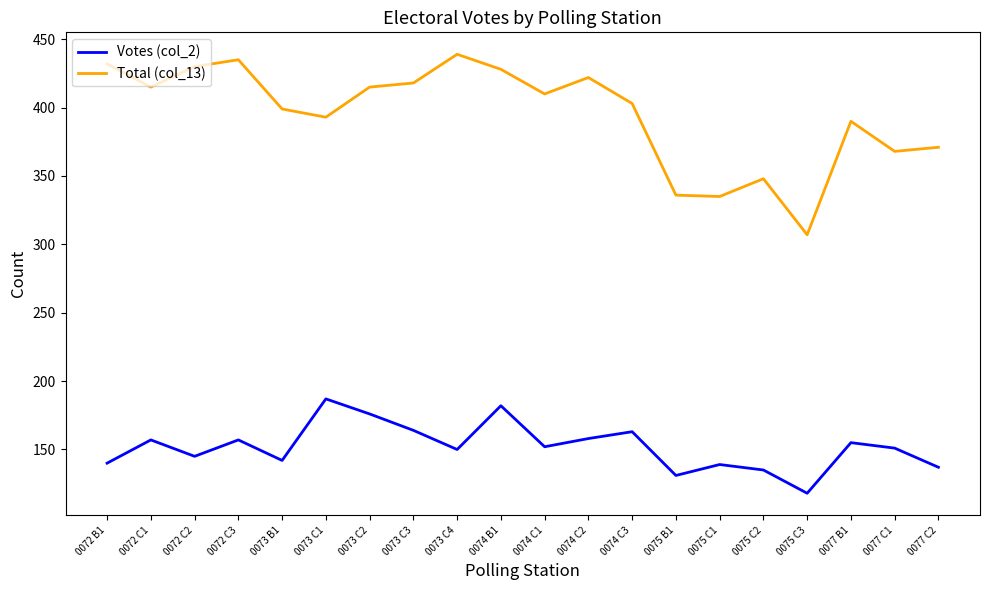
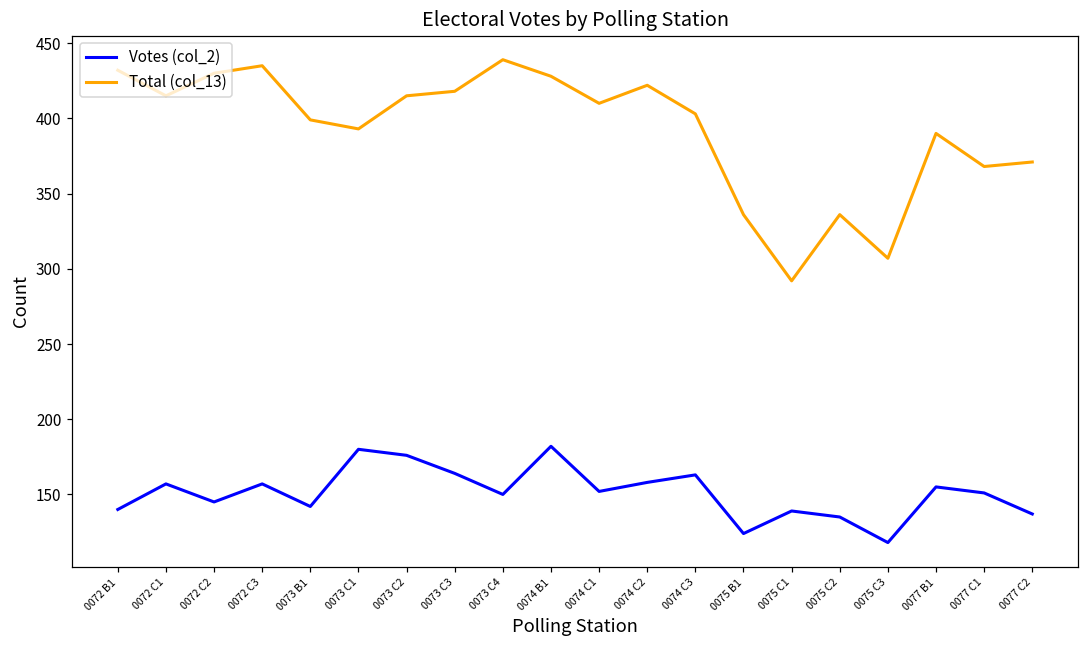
Votes (col_2), 0073 C1: 187 -> 180
Votes (col_2), 0075 B1: 131 -> 124
Total (col_13), 0075 C1: 335 -> 292
Total (col_13), 0075 C2: 348 -> 336
